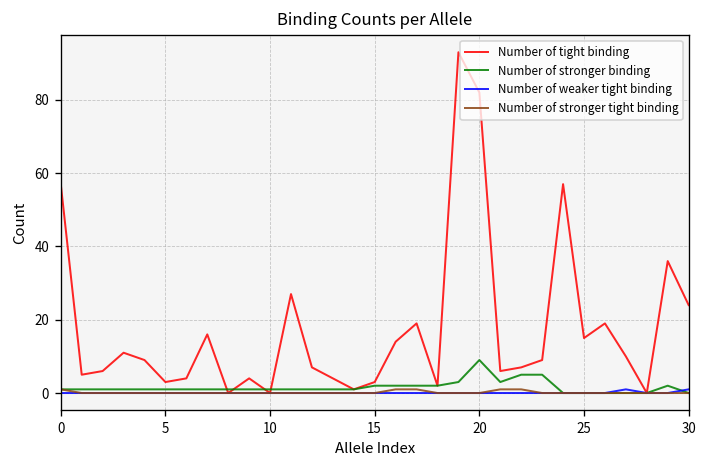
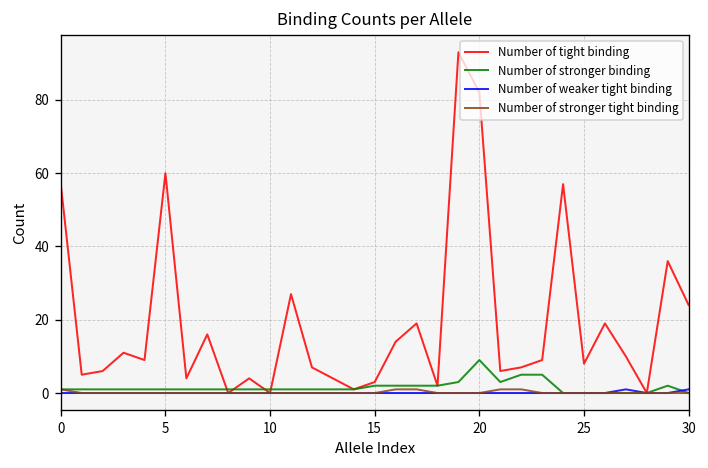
Number of tight binding, 5: 3 -> 60
Number of tight binding, 25: 15 -> 8
